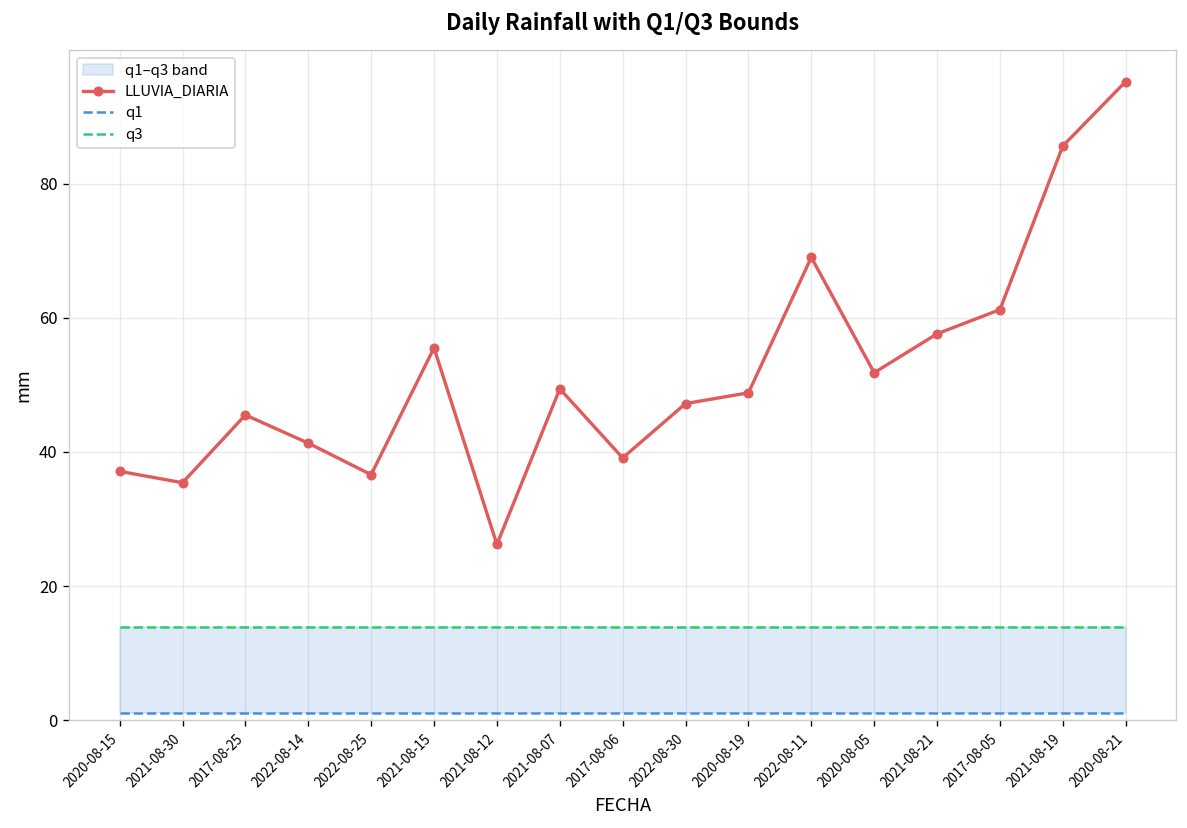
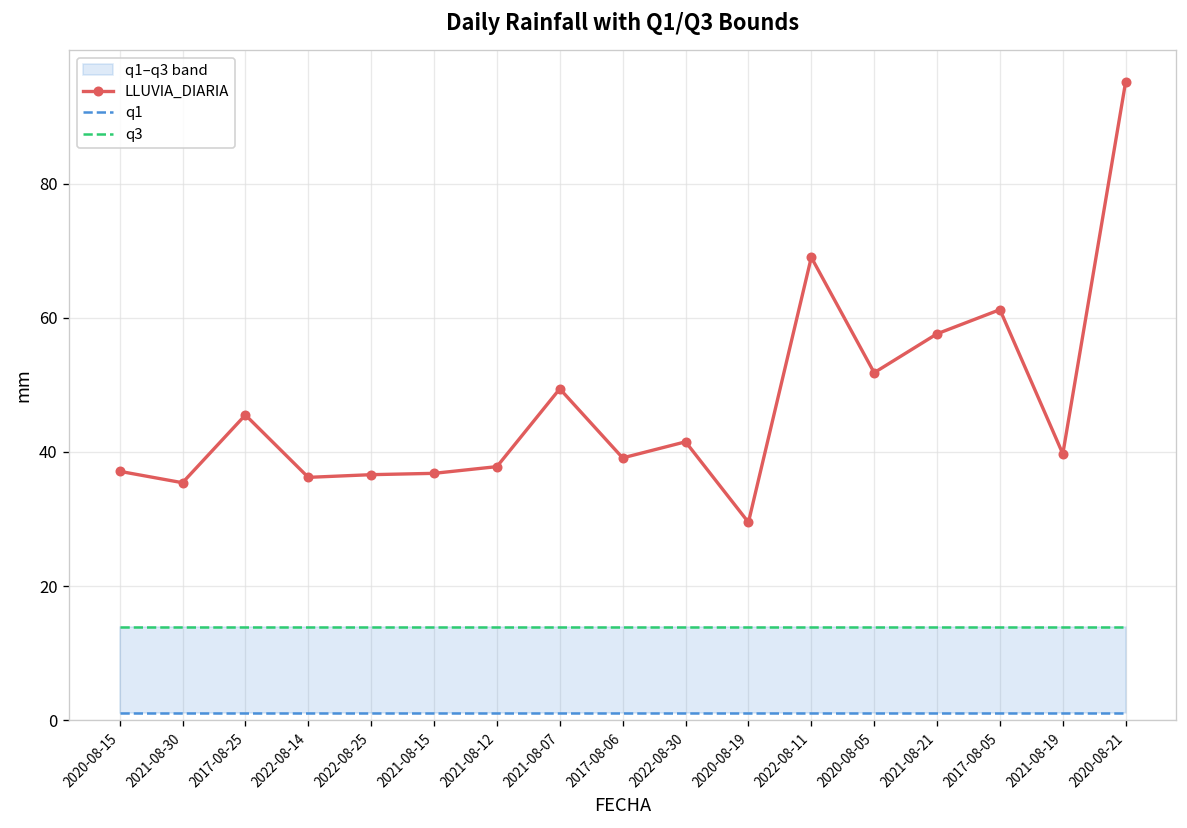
LLUVIA_DIARIA, 2022-08-14: 41 -> 36
LLUVIA_DIARIA, 2021-08-15: 56 -> 37
LLUVIA_DIARIA, 2021-08-12: 26 -> 38
LLUVIA_DIARIA, 2022-08-30: 47 -> 42
LLUVIA_DIARIA, 2020-08-19: 49 -> 30
LLUVIA_DIARIA, 2021-08-19: 86 -> 40
